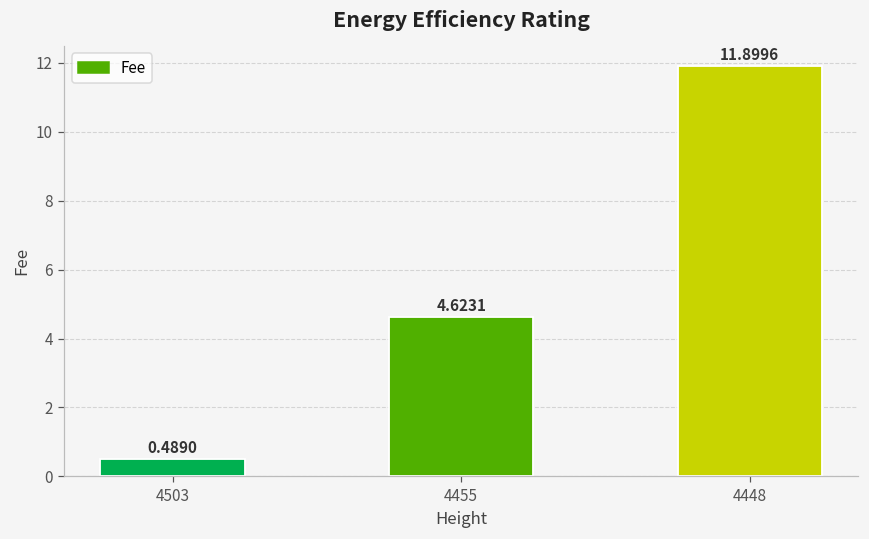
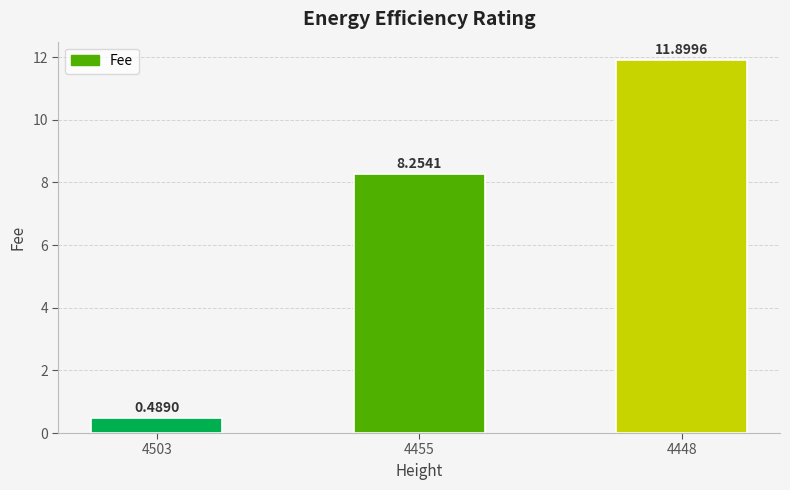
4455: 4.6231 -> 8.2541
